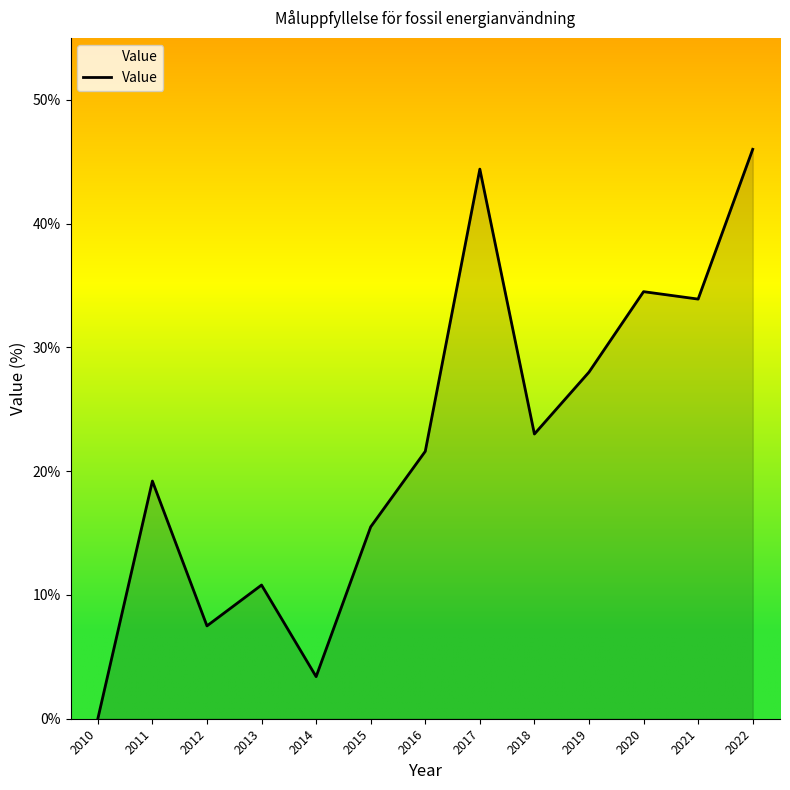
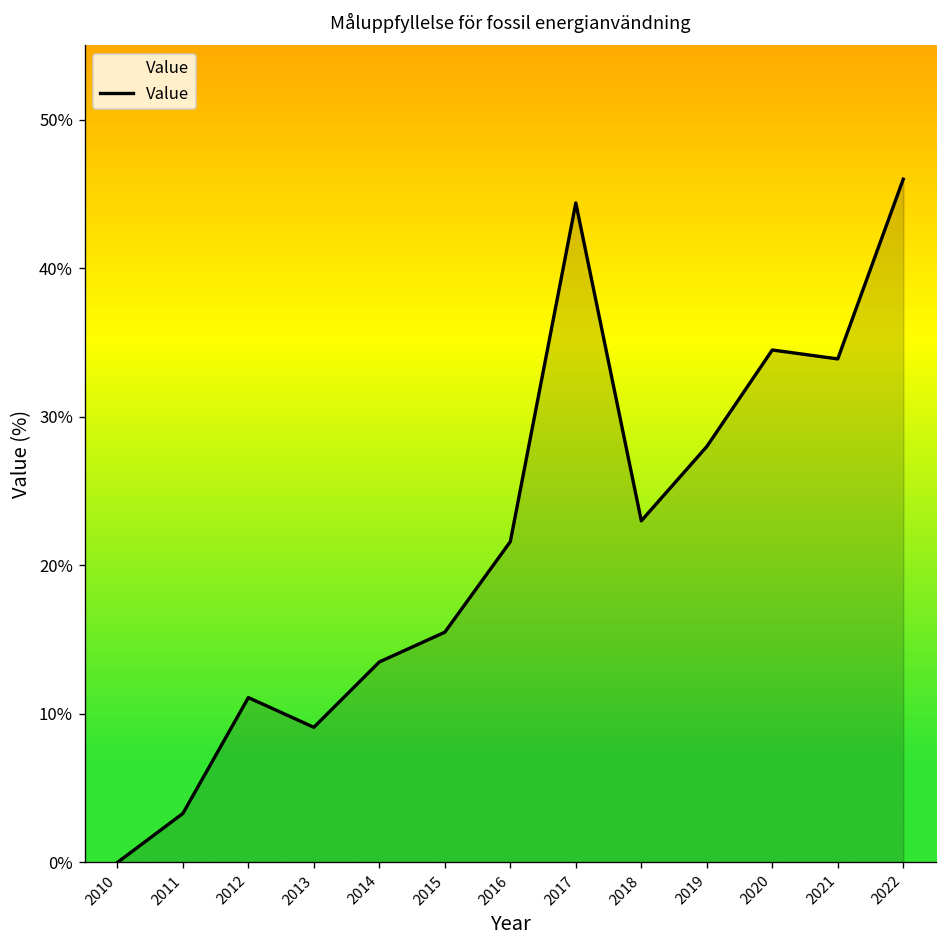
2011: 19.2% -> 3.3%
2012: 7.5% -> 11.1%
2013: 10.8% -> 9.1%
2014: 3.4% -> 13.5%
